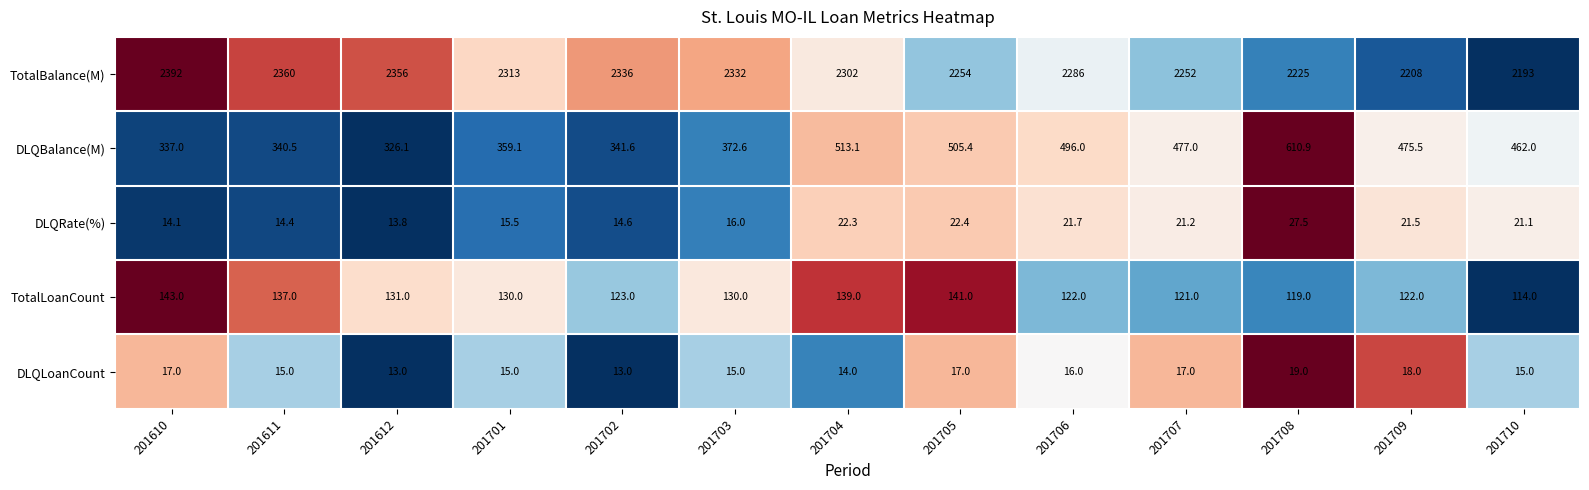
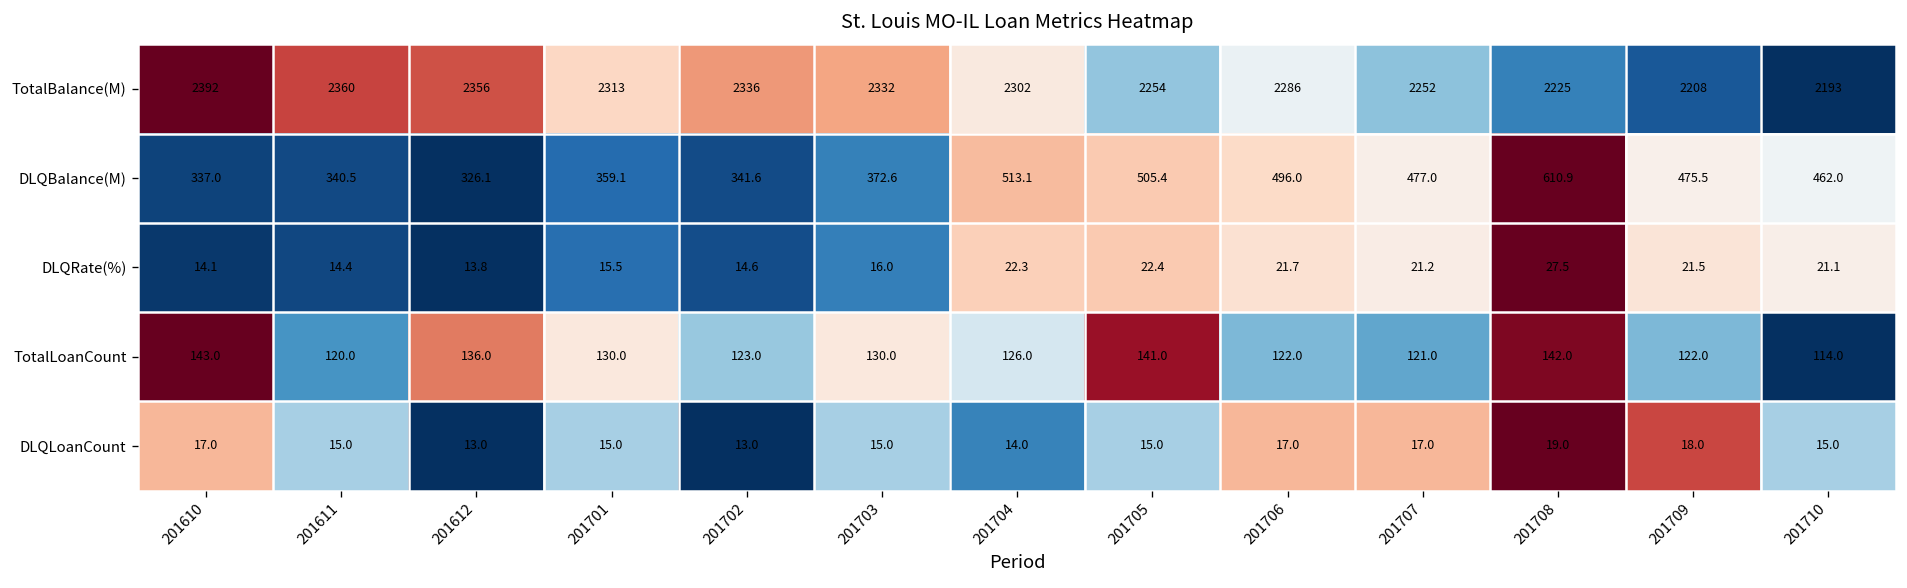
TotalLoanCount, 201611: 137.0 -> 120.0
TotalLoanCount, 201612: 131.0 -> 136.0
TotalLoanCount, 201704: 139.0 -> 126.0
TotalLoanCount, 201708: 119.0 -> 142.0
DLQLoanCount, 201705: 17.0 -> 15.0
DLQLoanCount, 201706: 16.0 -> 17.0
